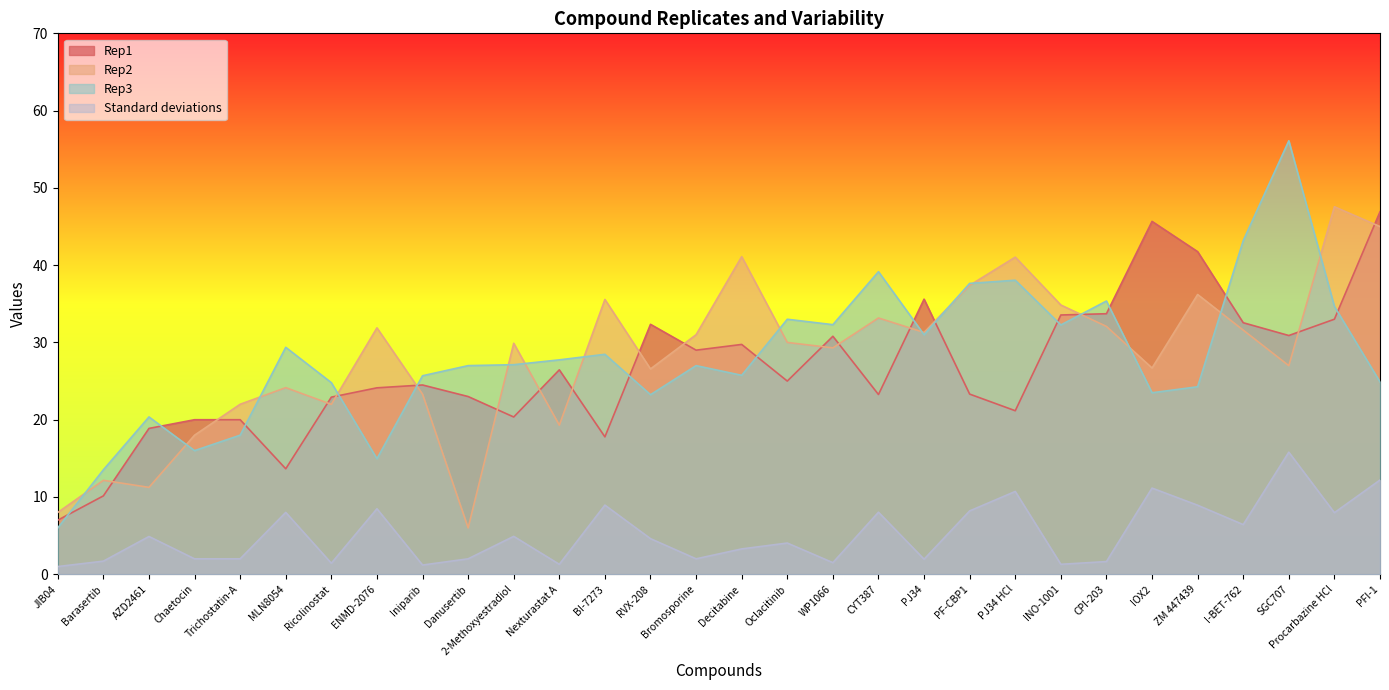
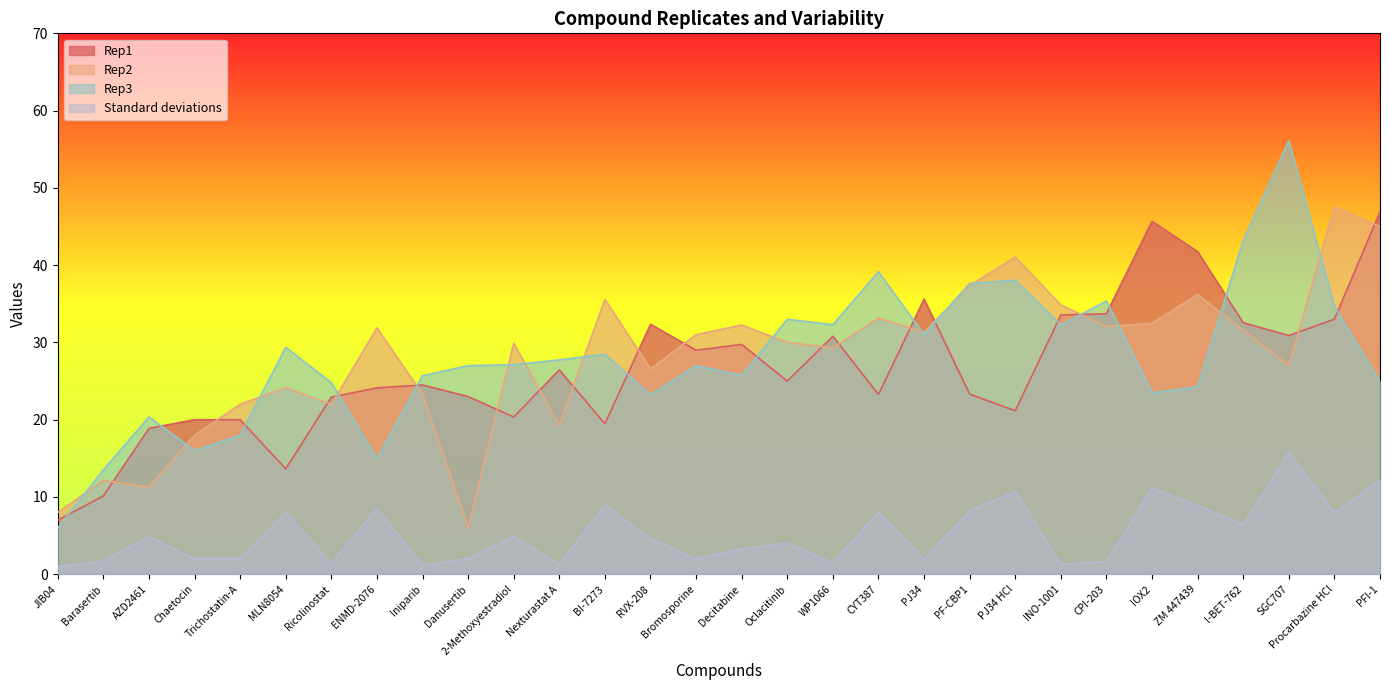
Rep1, BI-7273: 18 -> 19
Rep2, Decitabine: 41 -> 32
Rep2, IOX2: 27 -> 32
